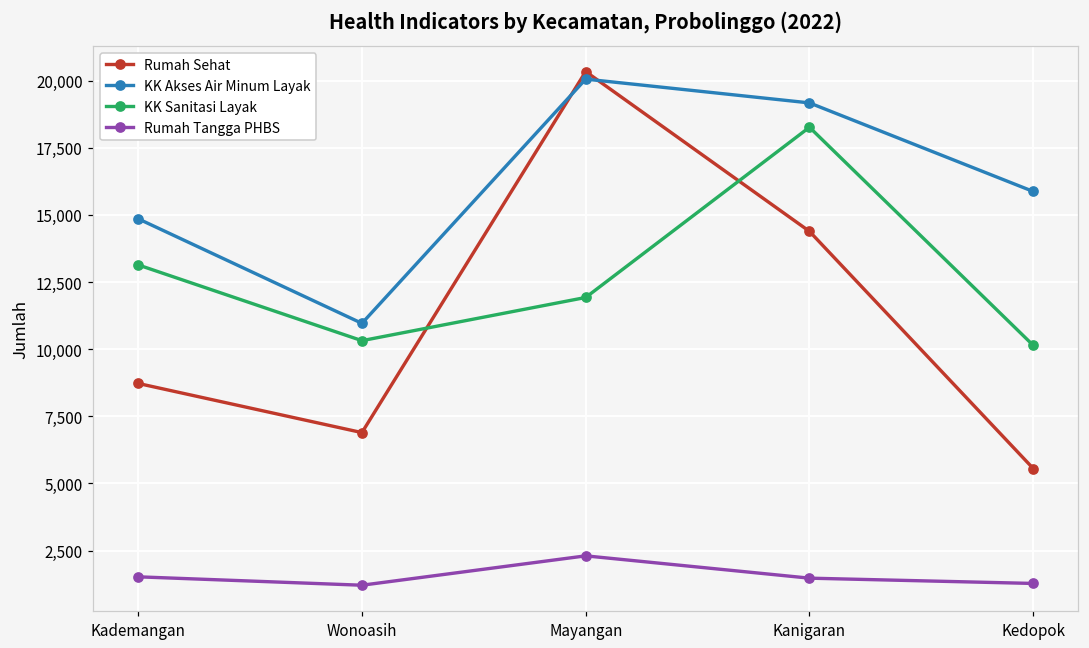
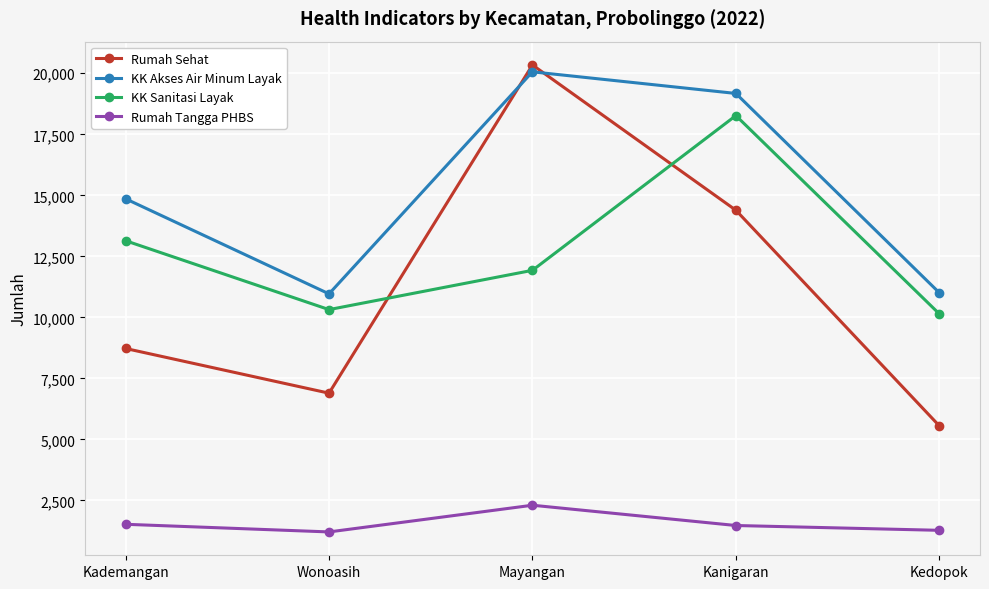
KK Akses Air Minum Layak, Kedopok: 15,900 -> 11,000
